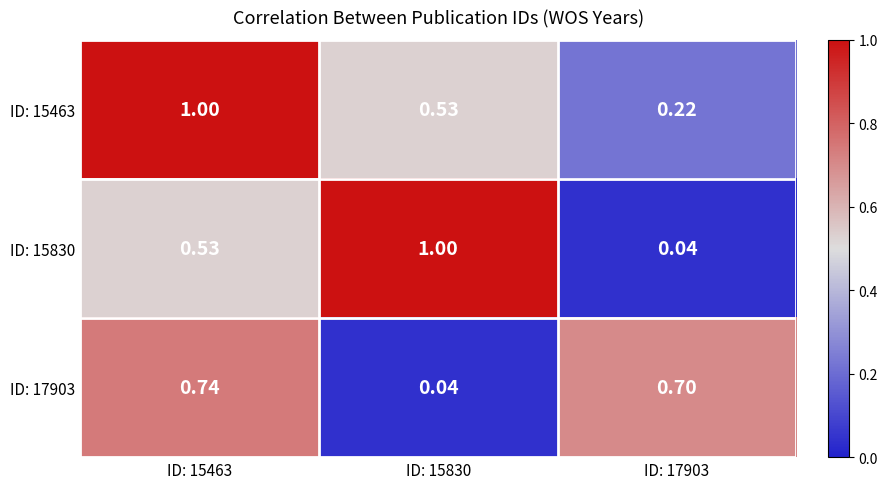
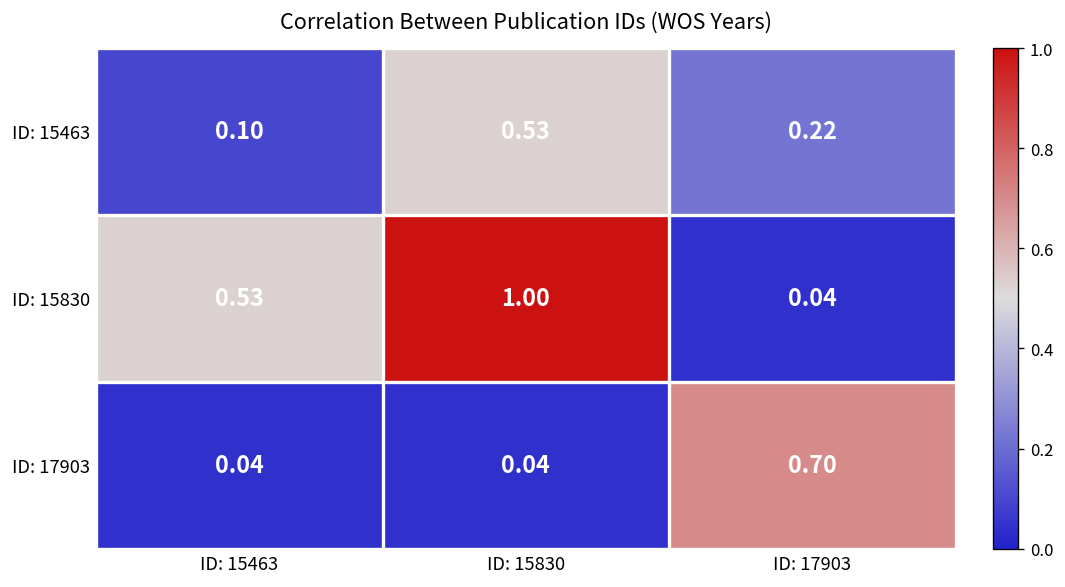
ID: 15463, ID: 15463: 1.00 -> 0.10
ID: 17903, ID: 15463: 0.74 -> 0.04
